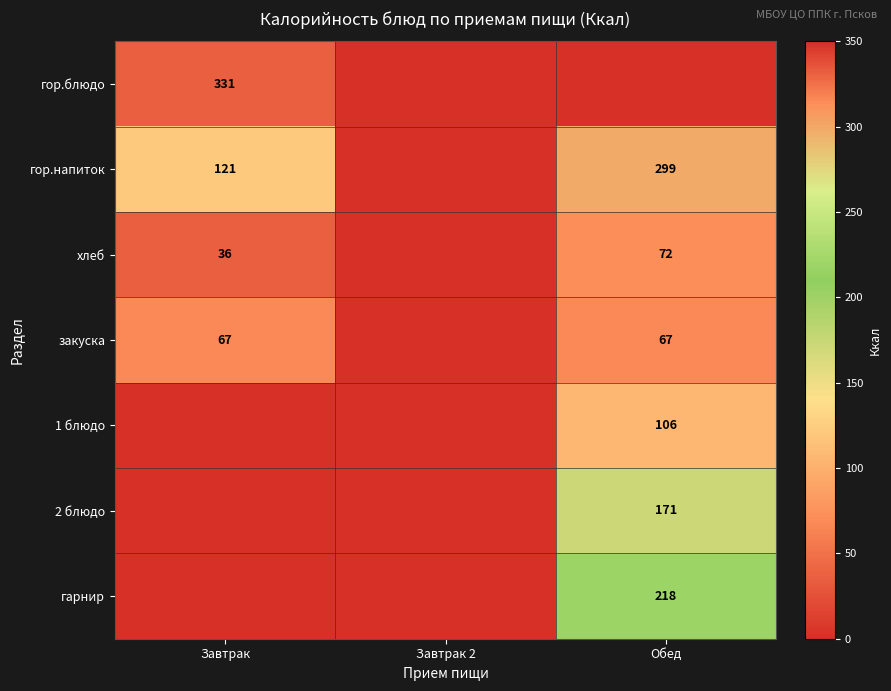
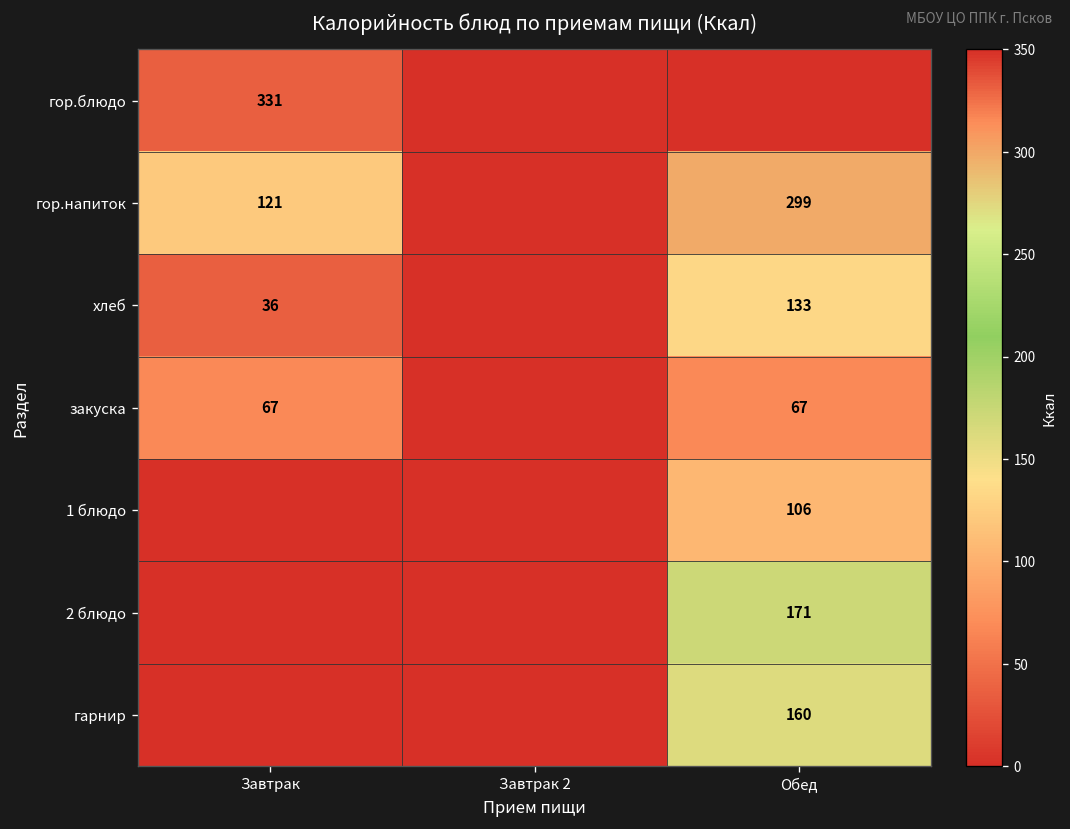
хлеб, Обед: 72 -> 133
гарнир, Обед: 218 -> 160
